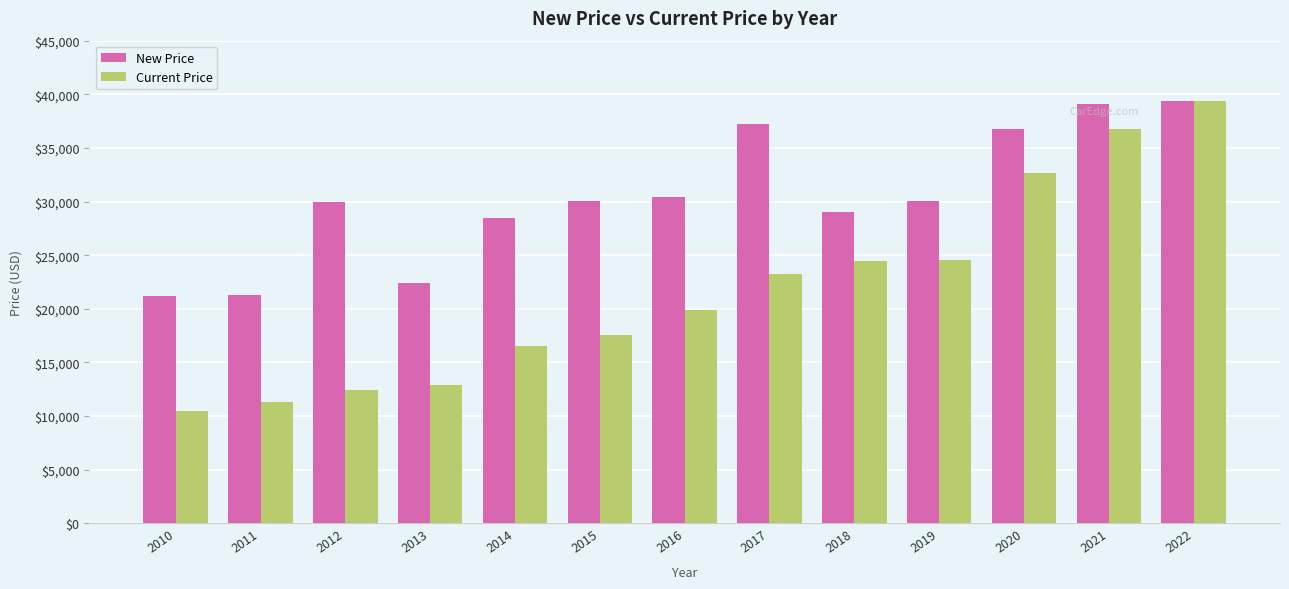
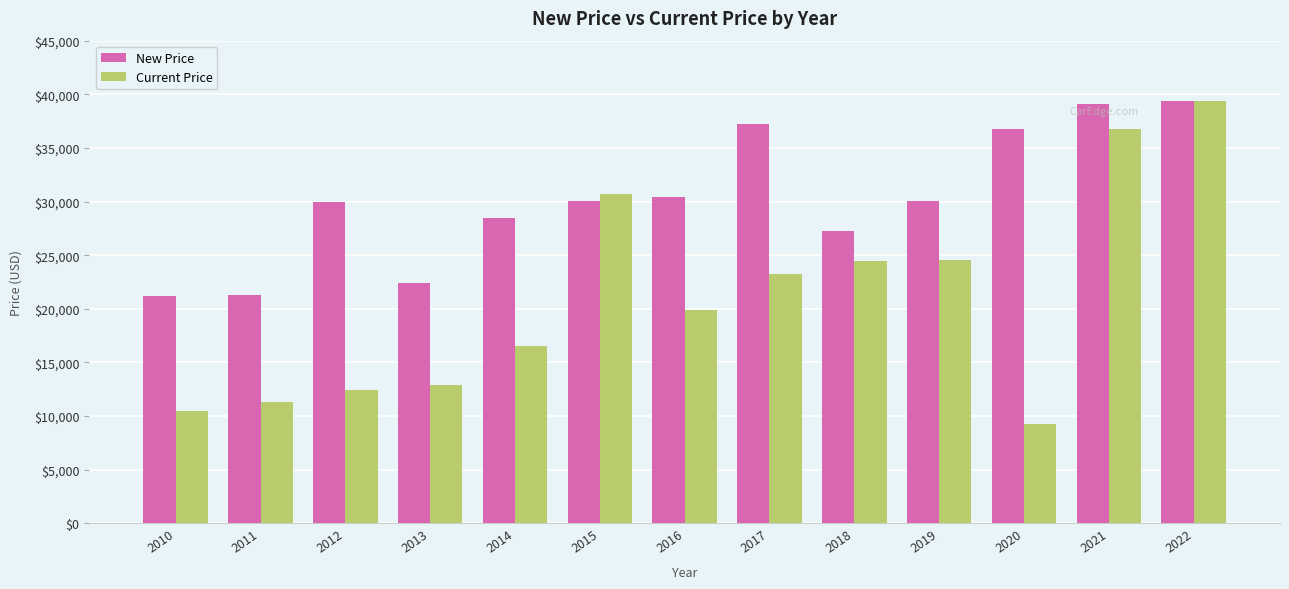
Current Price, 2015: $17,600 -> $30,700
New Price, 2018: $29,000 -> $27,200
Current Price, 2020: $32,700 -> $9,300
